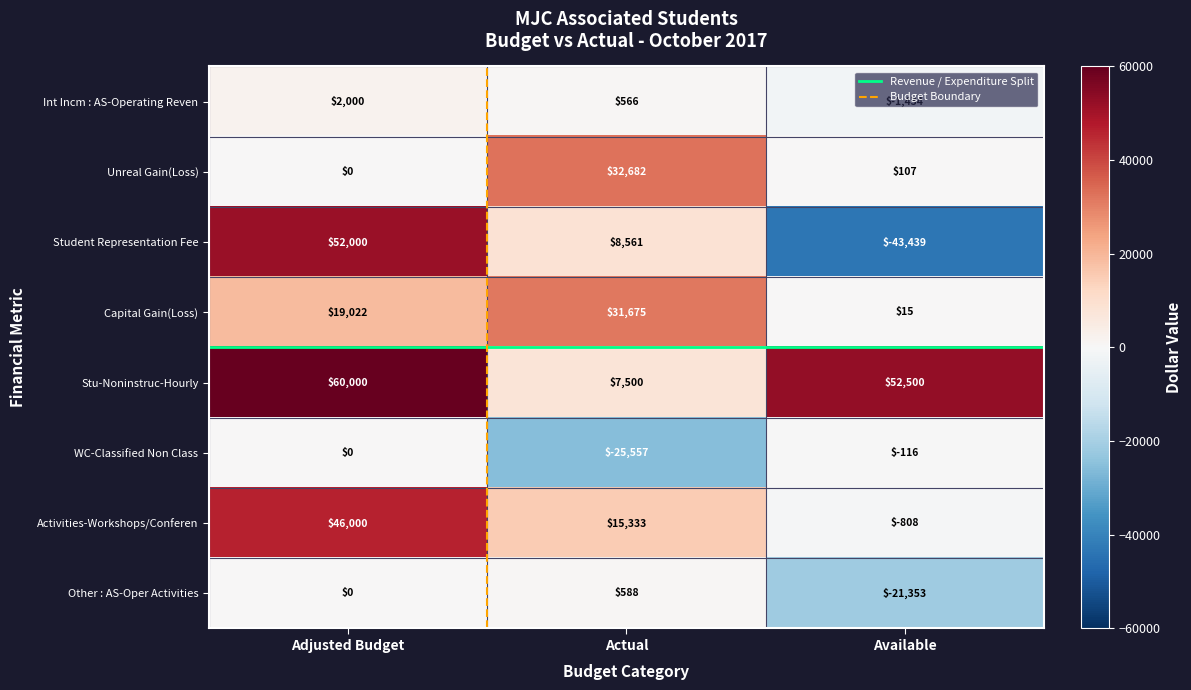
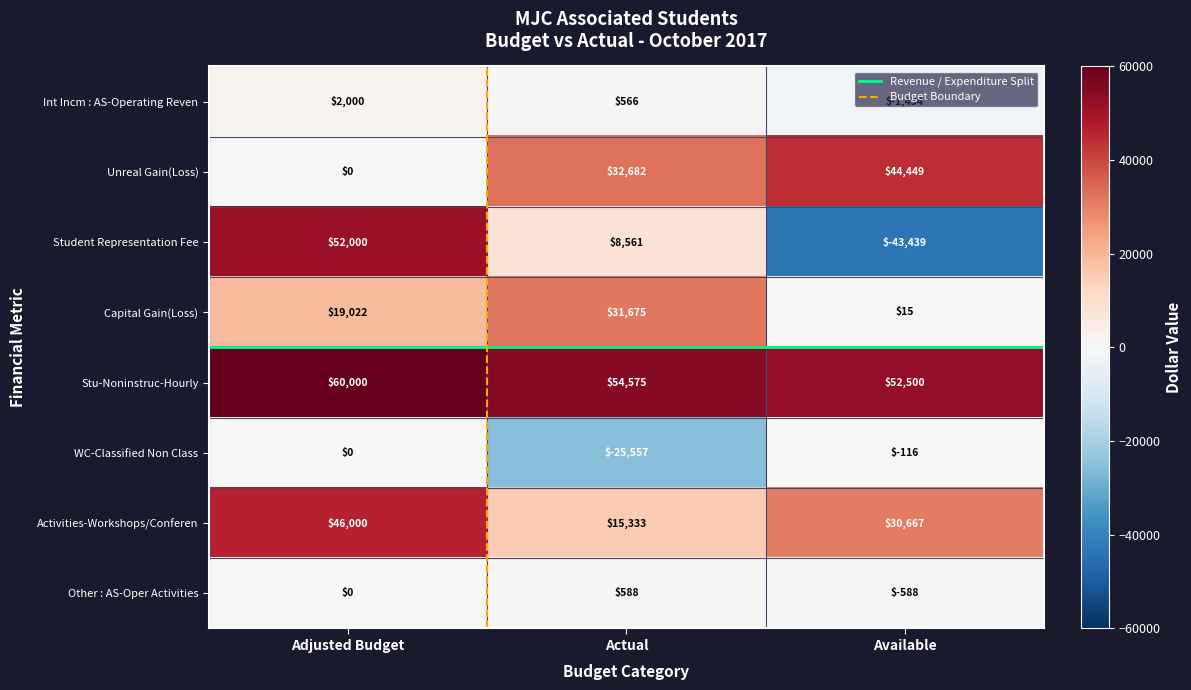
Unreal Gain(Loss), Available: $107 -> $44,449
Stu-Noninstruc-Hourly, Actual: $7,500 -> $54,575
Activities-Workshops/Conferen, Available: $-808 -> $30,667
Other : AS-Oper Activities, Available: $-21,353 -> $-588
